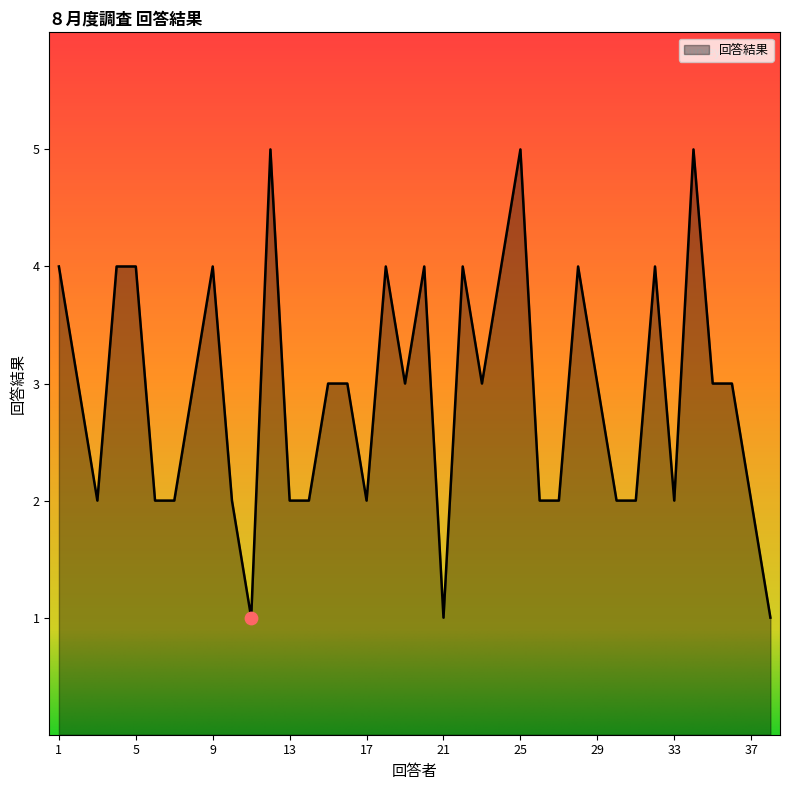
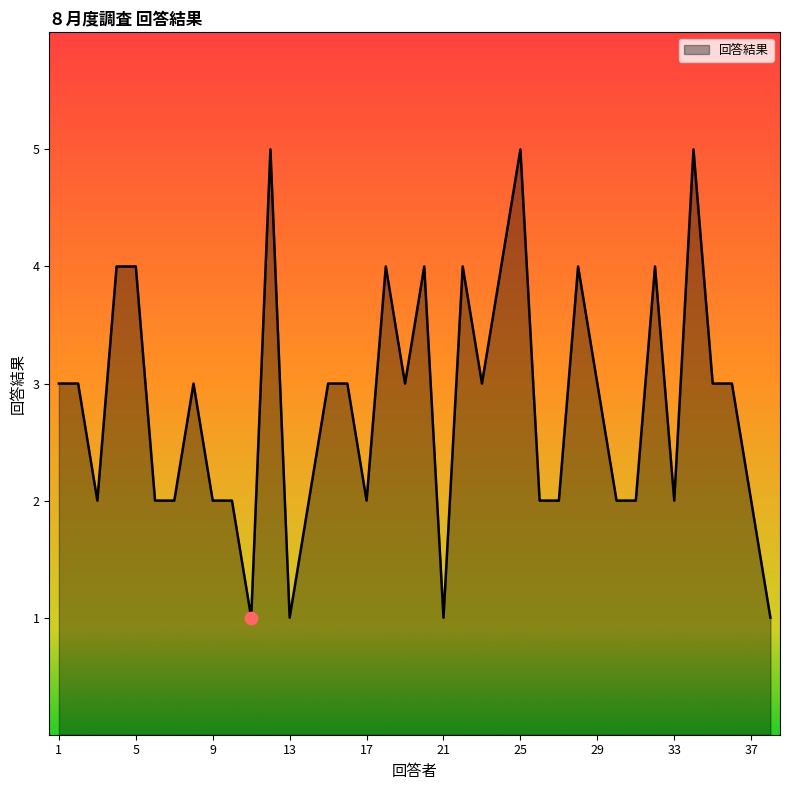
回答結果, 1: 4 -> 3
回答結果, 9: 4 -> 2
回答結果, 13: 2 -> 1
